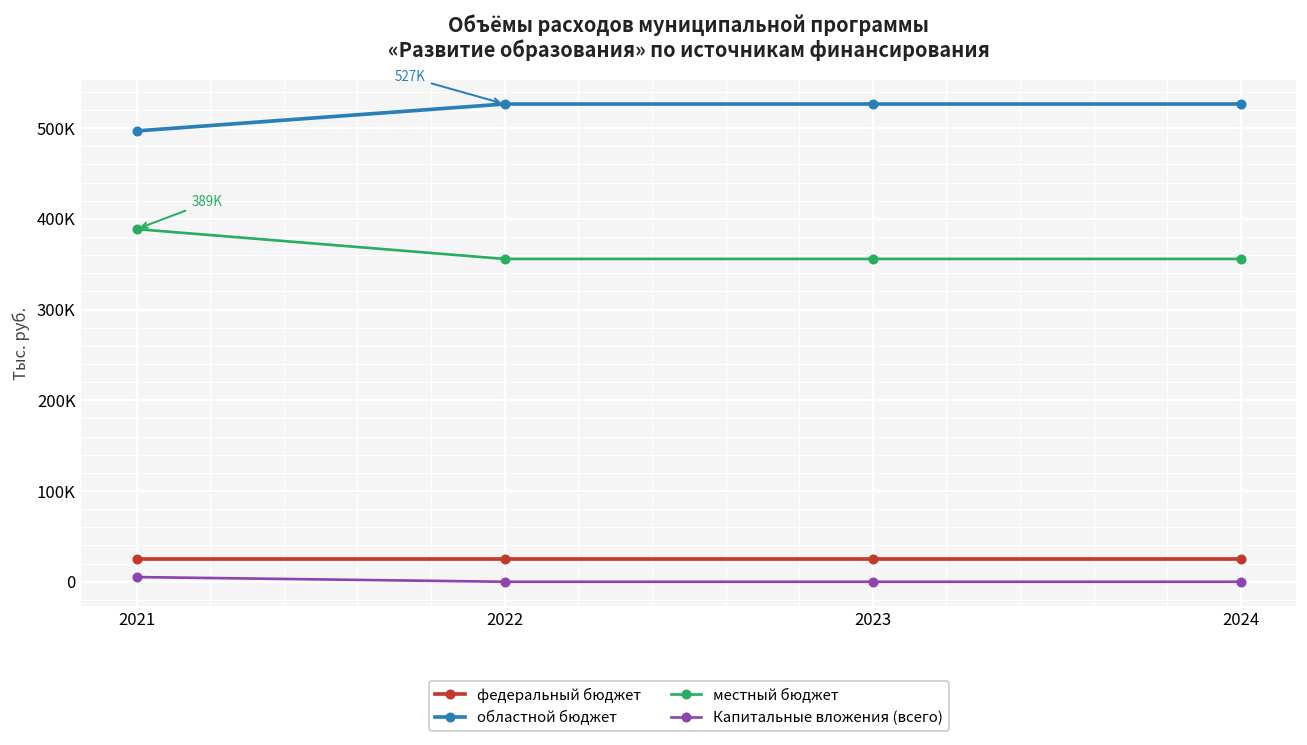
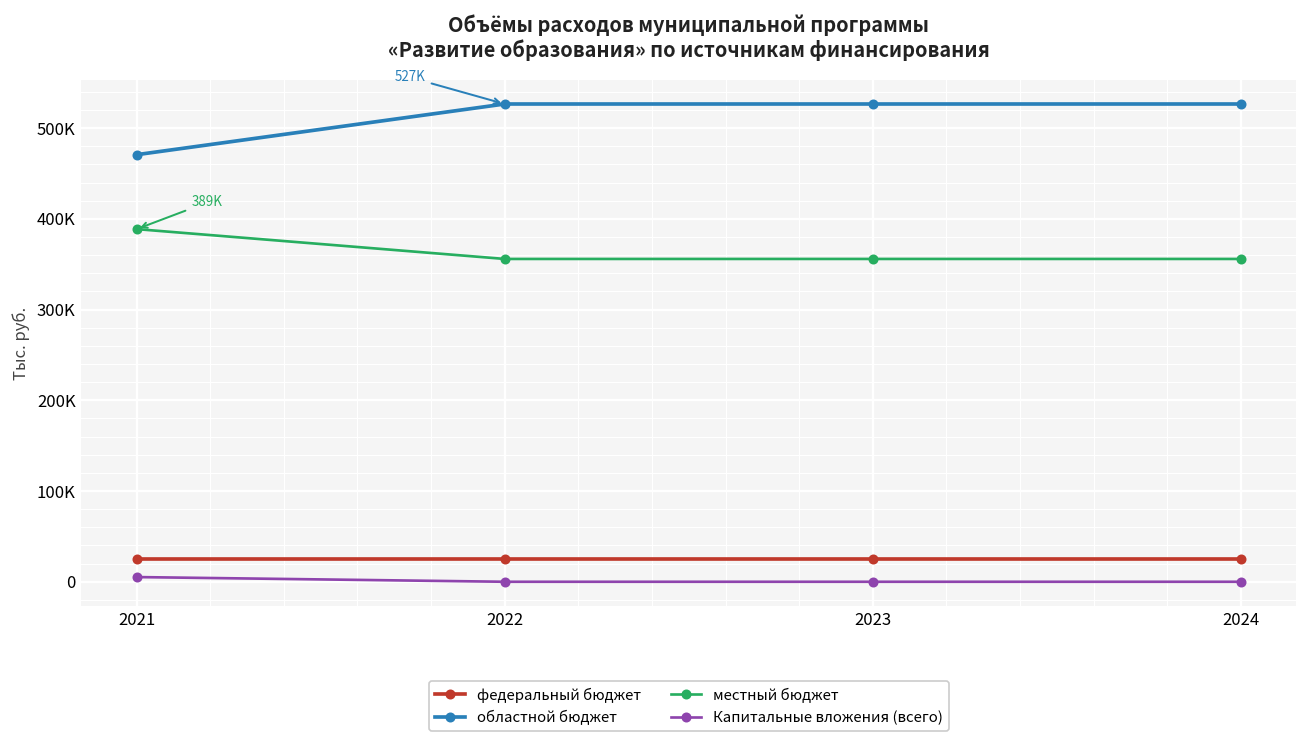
областной бюджет, 2021: 500000 -> 470000
